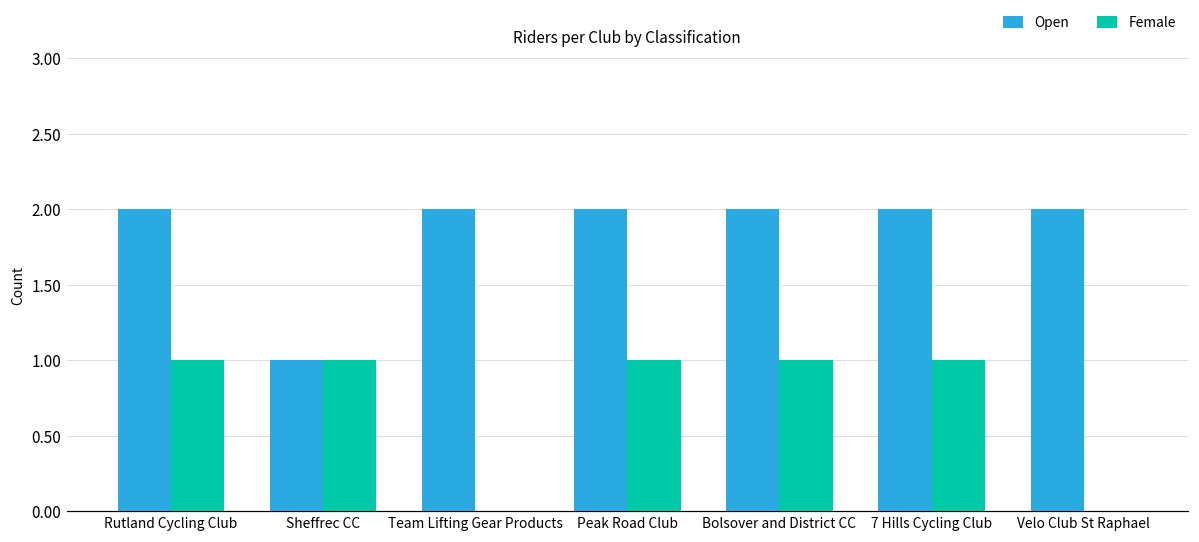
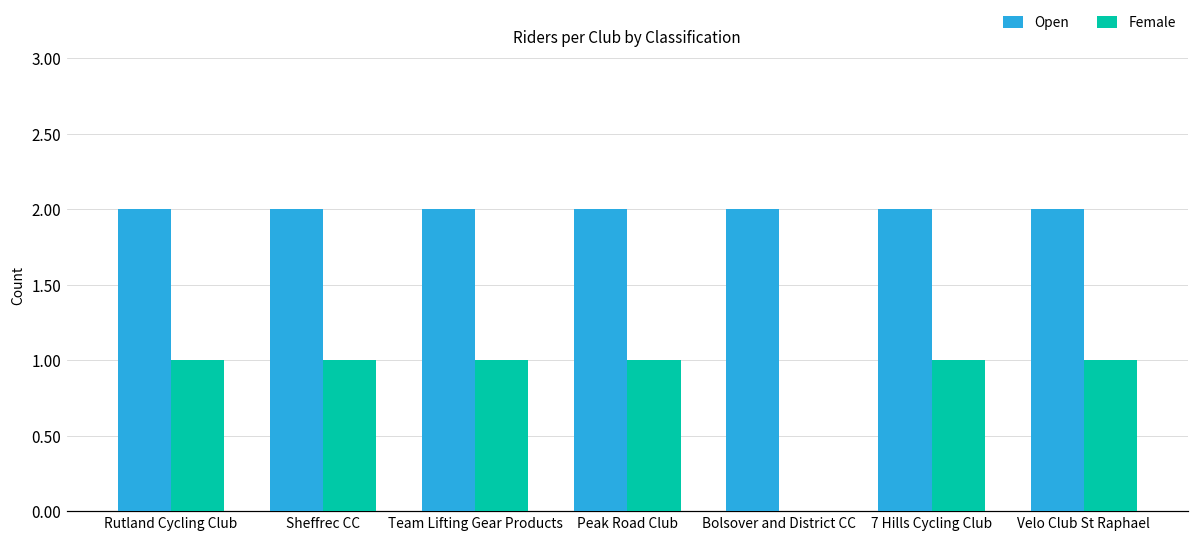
Open, Sheffrec CC: 1 -> 2
Female, Team Lifting Gear Products: 0 -> 1
Female, Bolsover and District CC: 1 -> 0
Female, Velo Club St Raphael: 0 -> 1
